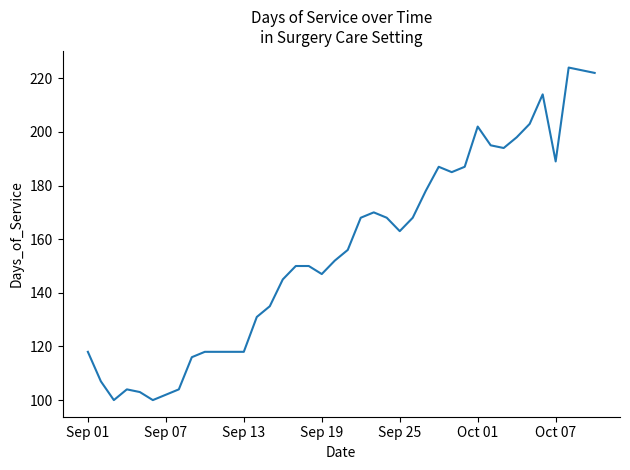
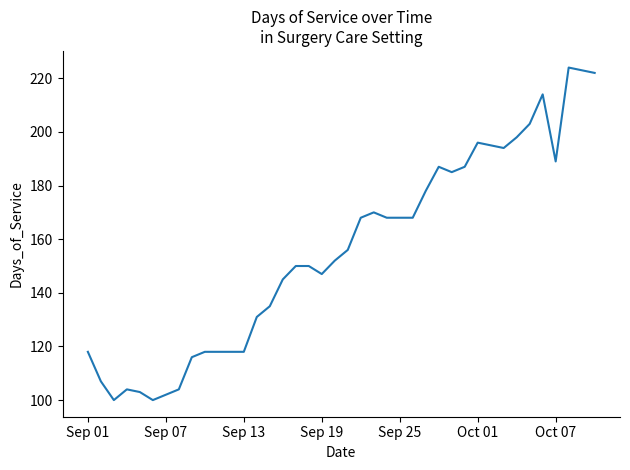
Sep 25: 163 -> 168
Oct 01: 202 -> 196
